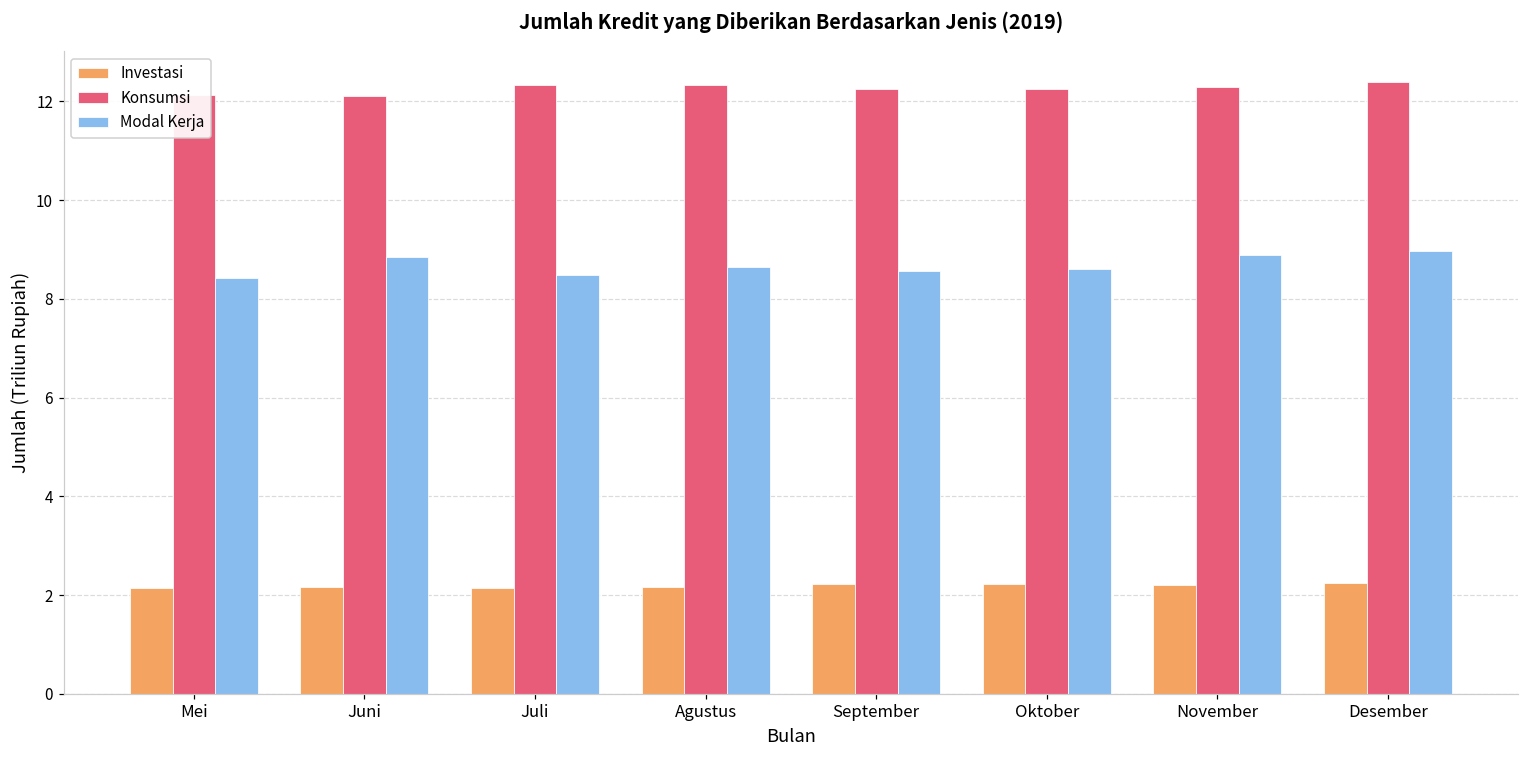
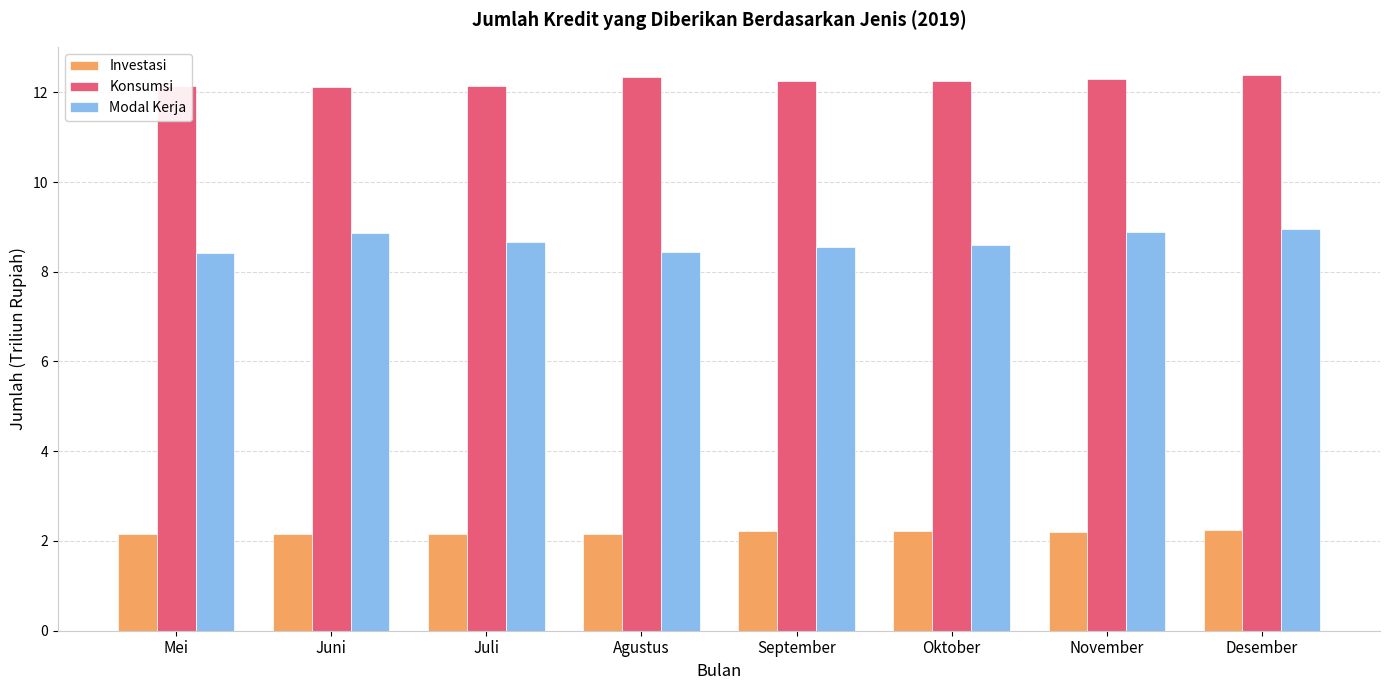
Konsumsi, Juli: 12.3 -> 12.1
Modal Kerja, Juli: 8.5 -> 8.7
Modal Kerja, Agustus: 8.6 -> 8.5
